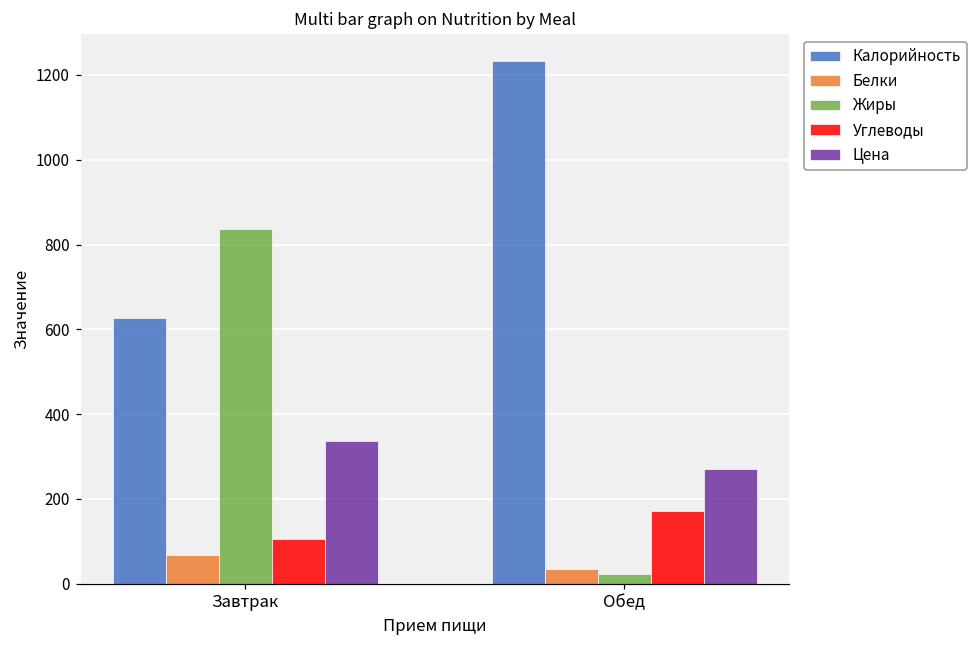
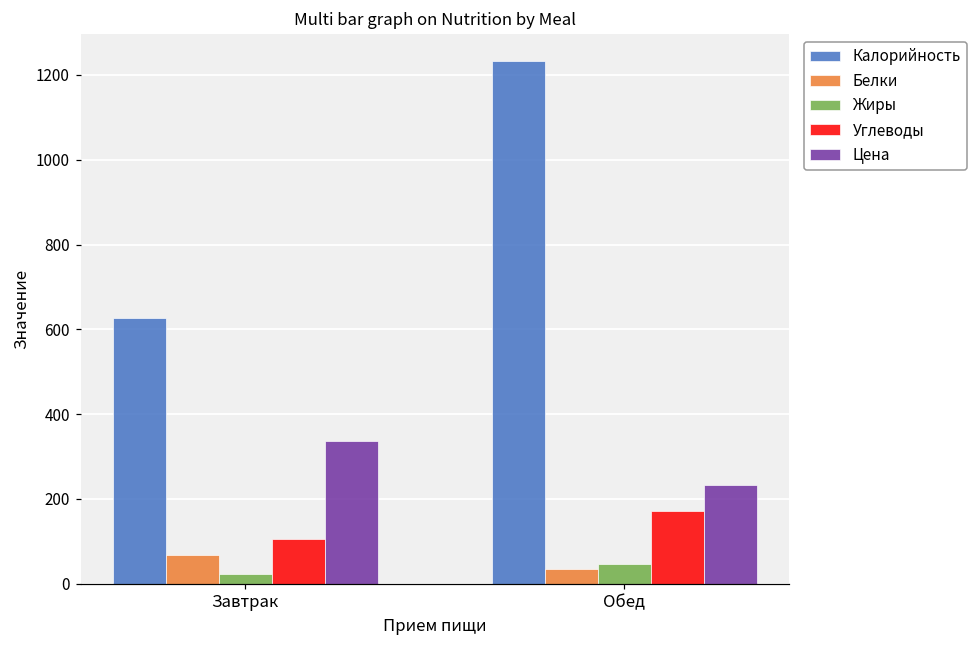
Жиры, Завтрак: 840 -> 20
Жиры, Обед: 20 -> 50
Цена, Обед: 270 -> 230
